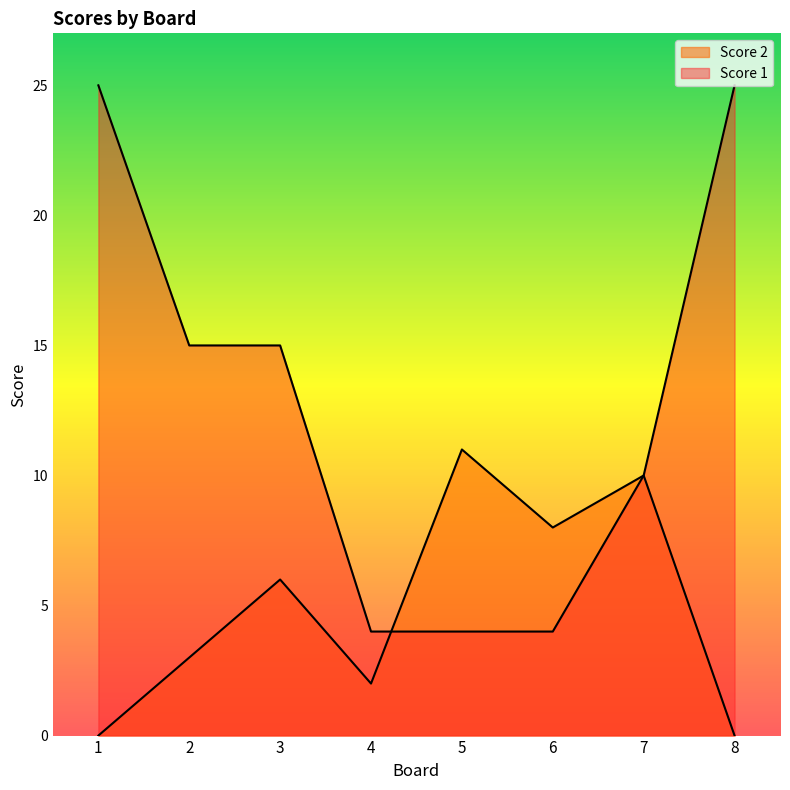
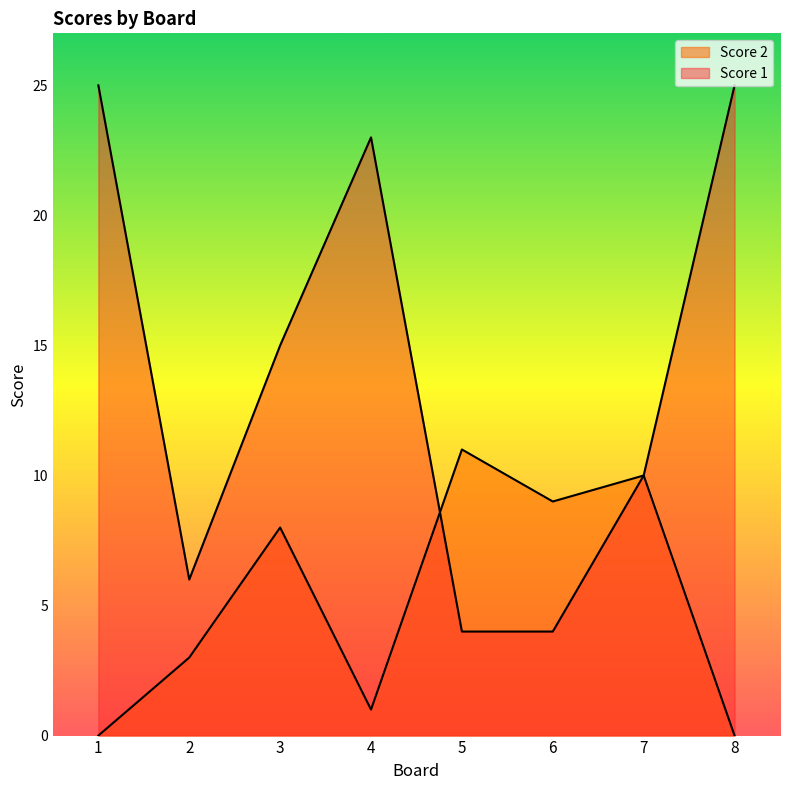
Score 1, 2: 15 -> 6
Score 2, 3: 6 -> 8
Score 2, 4: 2 -> 1
Score 1, 4: 4 -> 23
Score 2, 6: 8 -> 9
